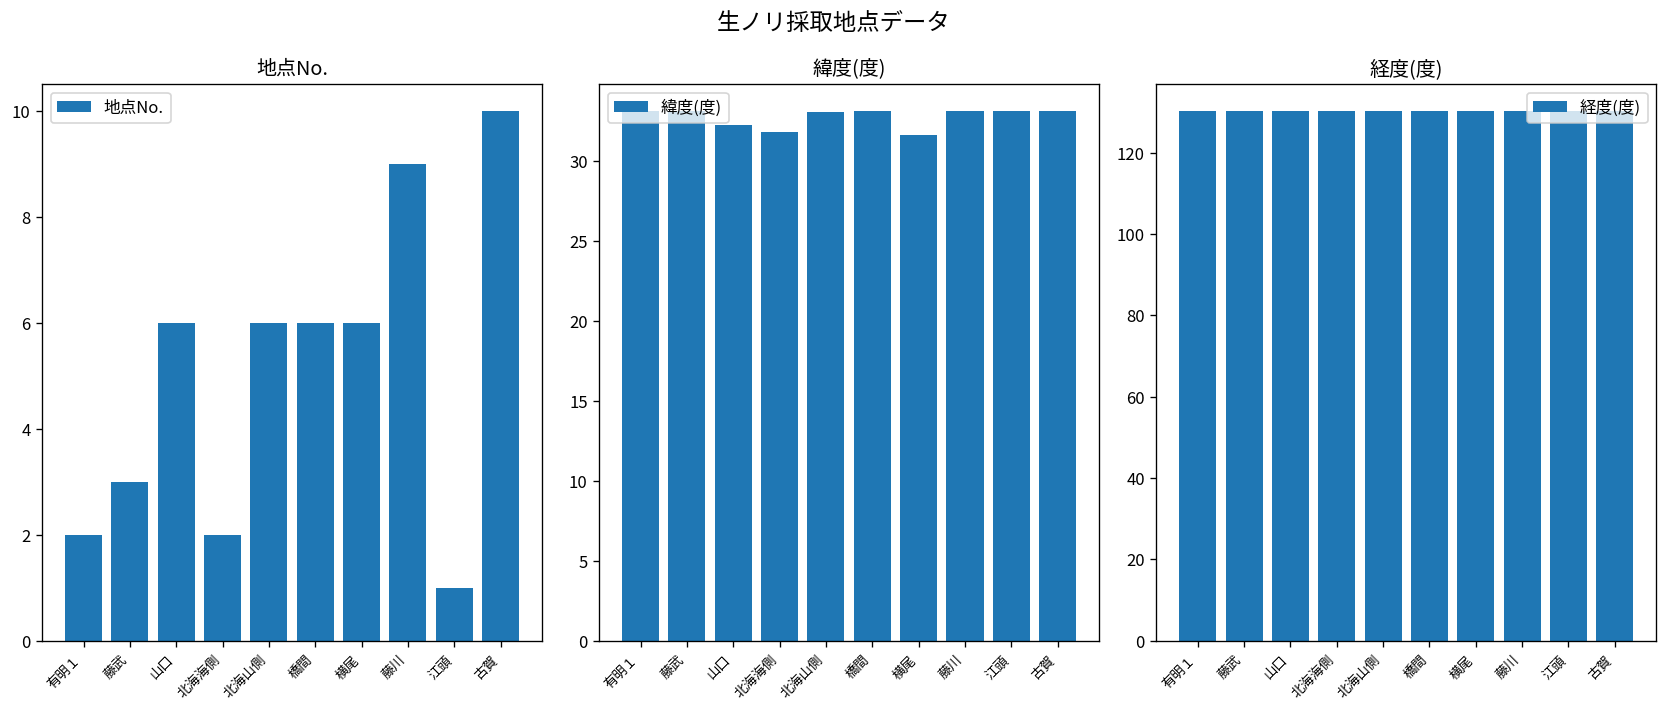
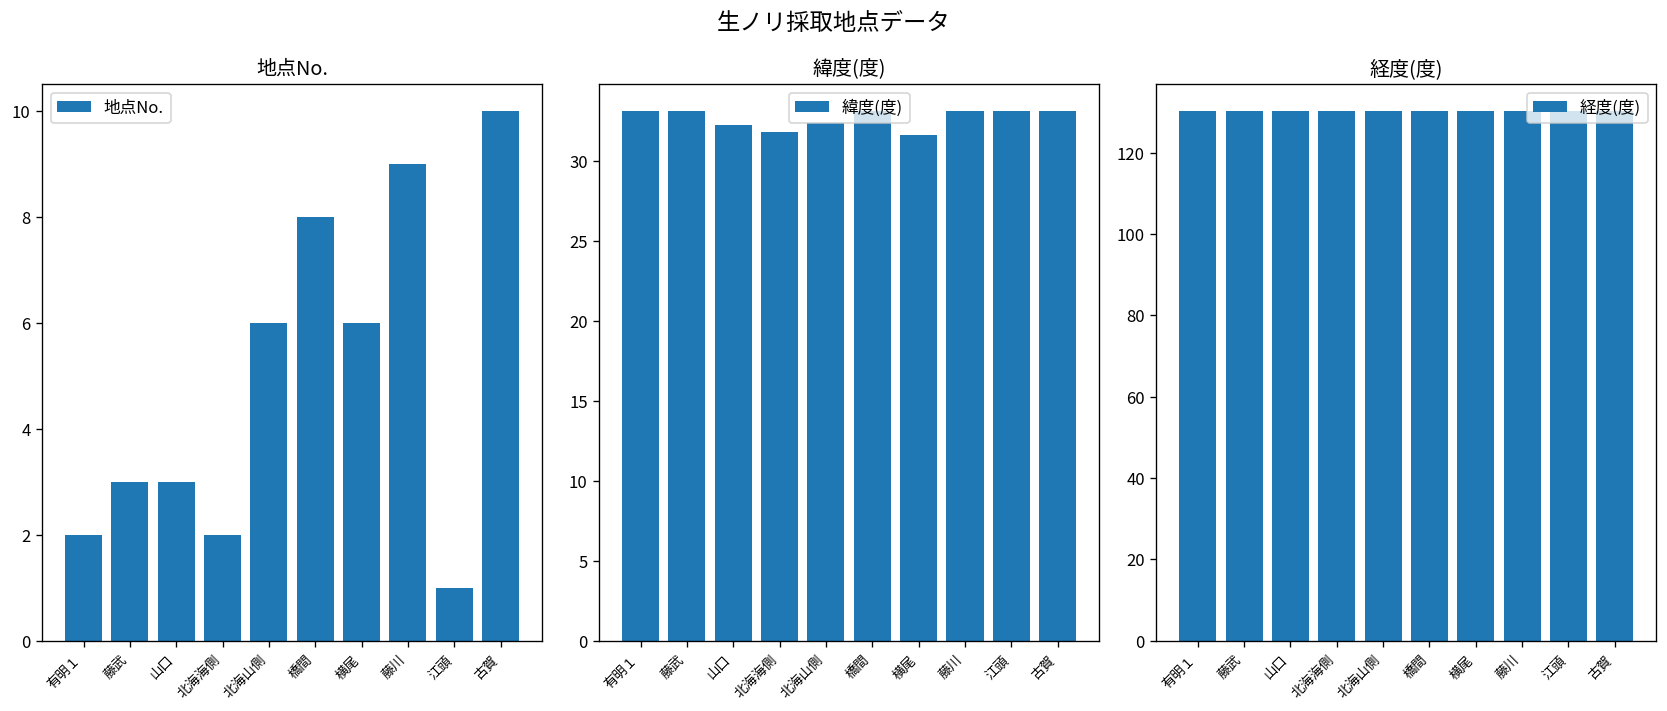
地点No., 山口: 6 -> 3
地点No., 橋間: 6 -> 8
緯度(度), 北海山側: 33.1 -> 32.3
